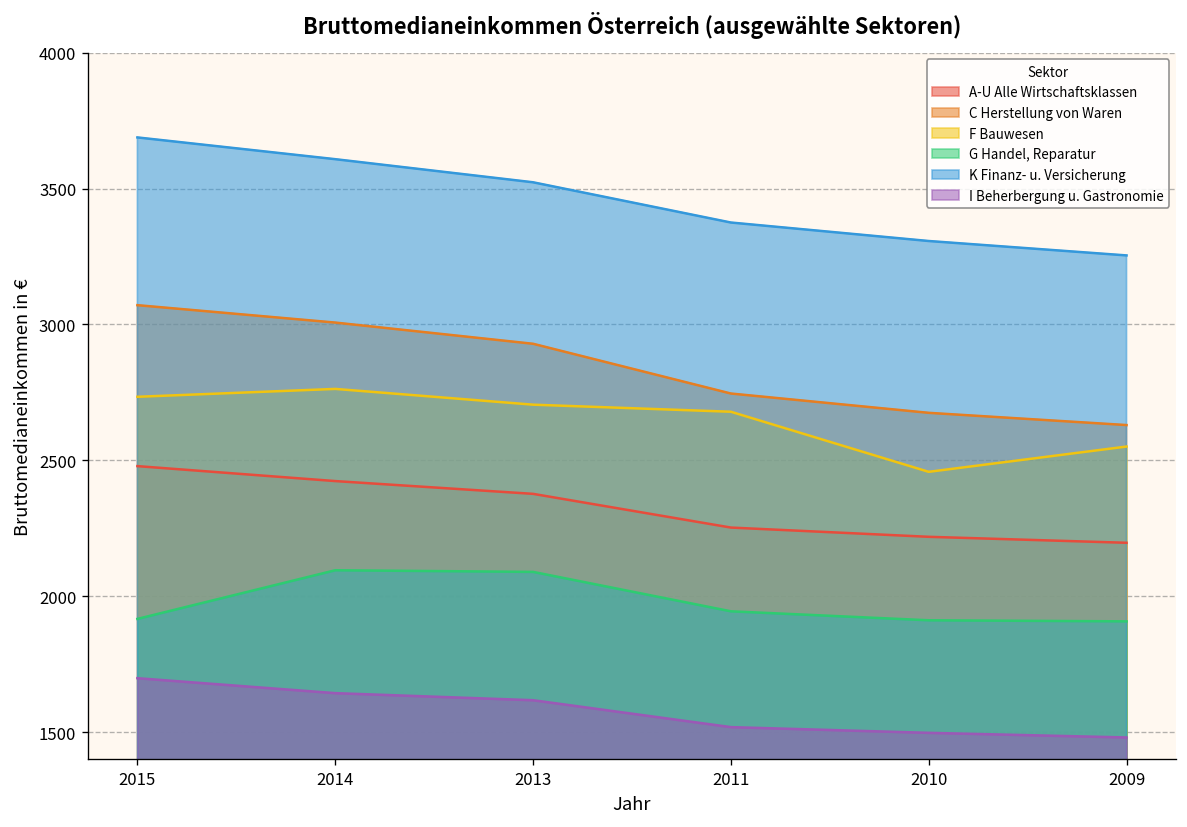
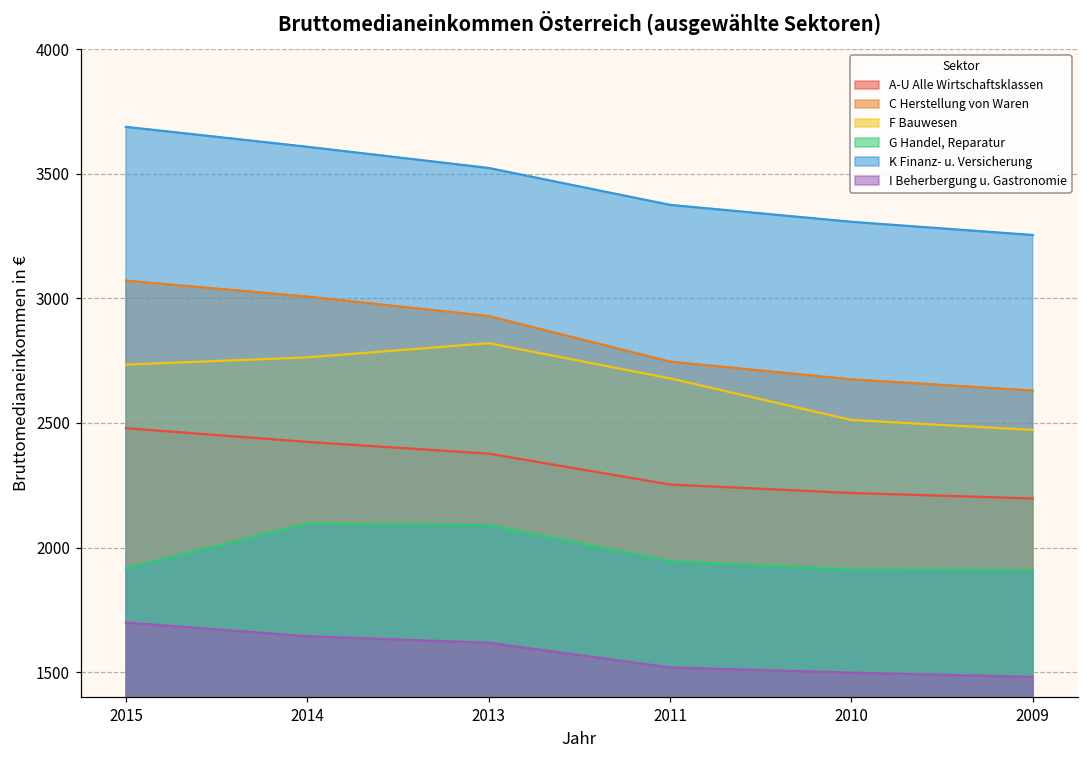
F Bauwesen, 2013: 2710 -> 2820
F Bauwesen, 2010: 2460 -> 2510
F Bauwesen, 2009: 2550 -> 2470
